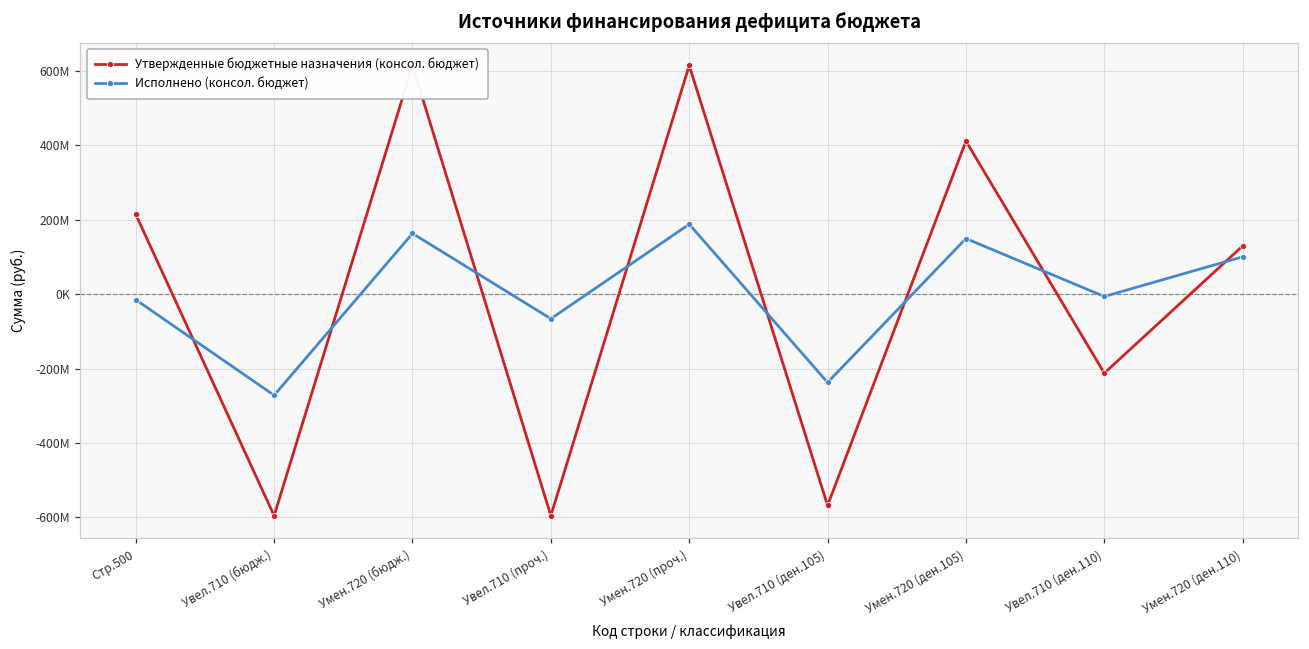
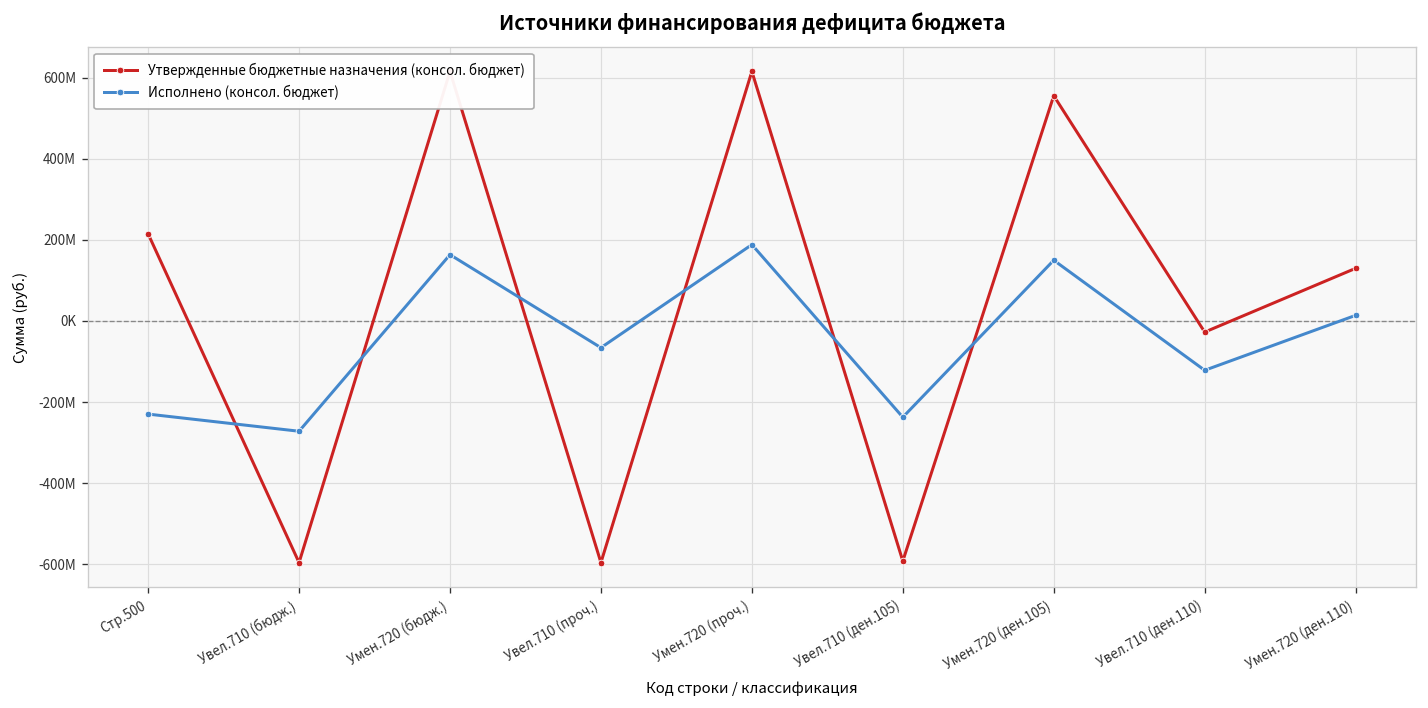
Исполнено (консол. бюджет), Стр.500: -10000000 -> -230000000
Утвержденные бюджетные назначения (консол. бюджет), Увел.710 (ден.105): -570000000 -> -590000000
Утвержденные бюджетные назначения (консол. бюджет), Умен.720 (ден.105): 410000000 -> 560000000
Утвержденные бюджетные назначения (консол. бюджет), Увел.710 (ден.110): -210000000 -> -30000000
Исполнено (консол. бюджет), Увел.710 (ден.110): -10000000 -> -120000000
Исполнено (консол. бюджет), Умен.720 (ден.110): 100000000 -> 10000000
